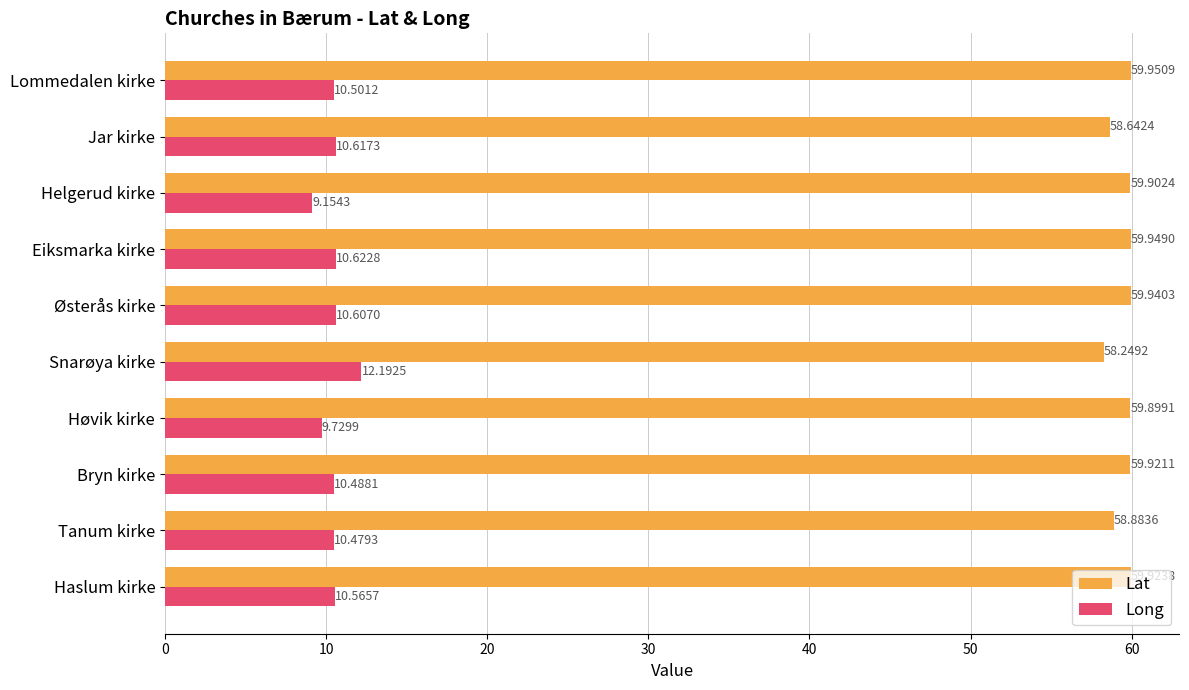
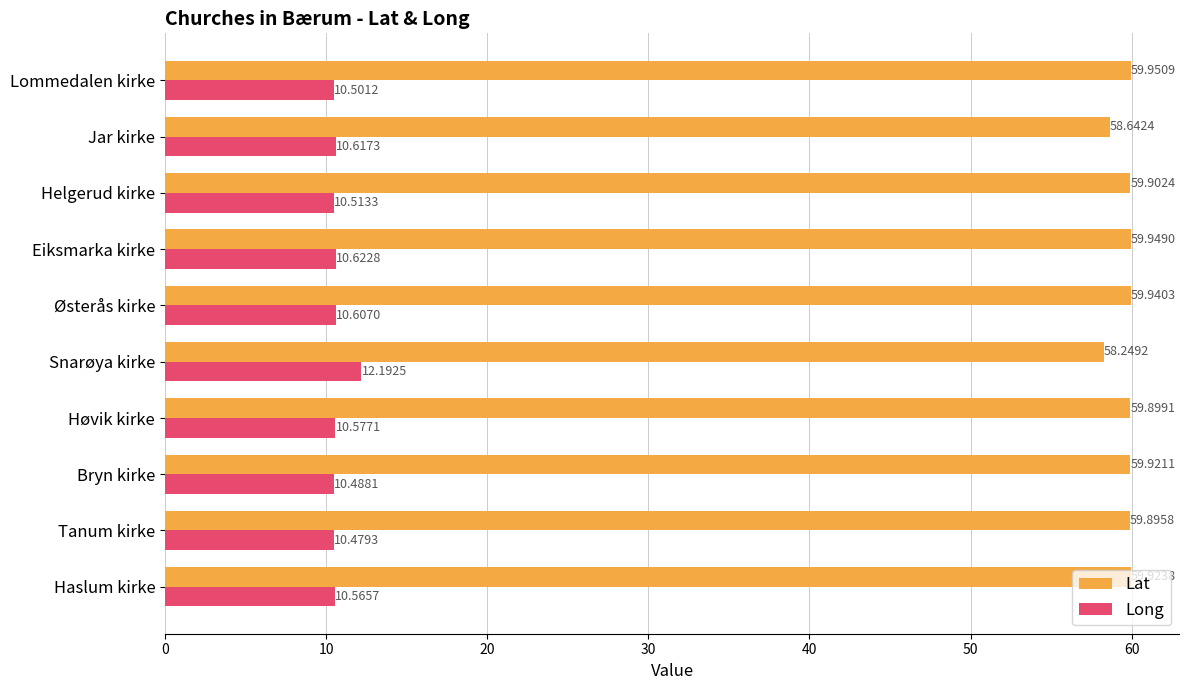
Long, Helgerud kirke: 9.1543 -> 10.5133
Long, Høvik kirke: 9.7299 -> 10.5771
Lat, Tanum kirke: 58.8836 -> 59.8958
